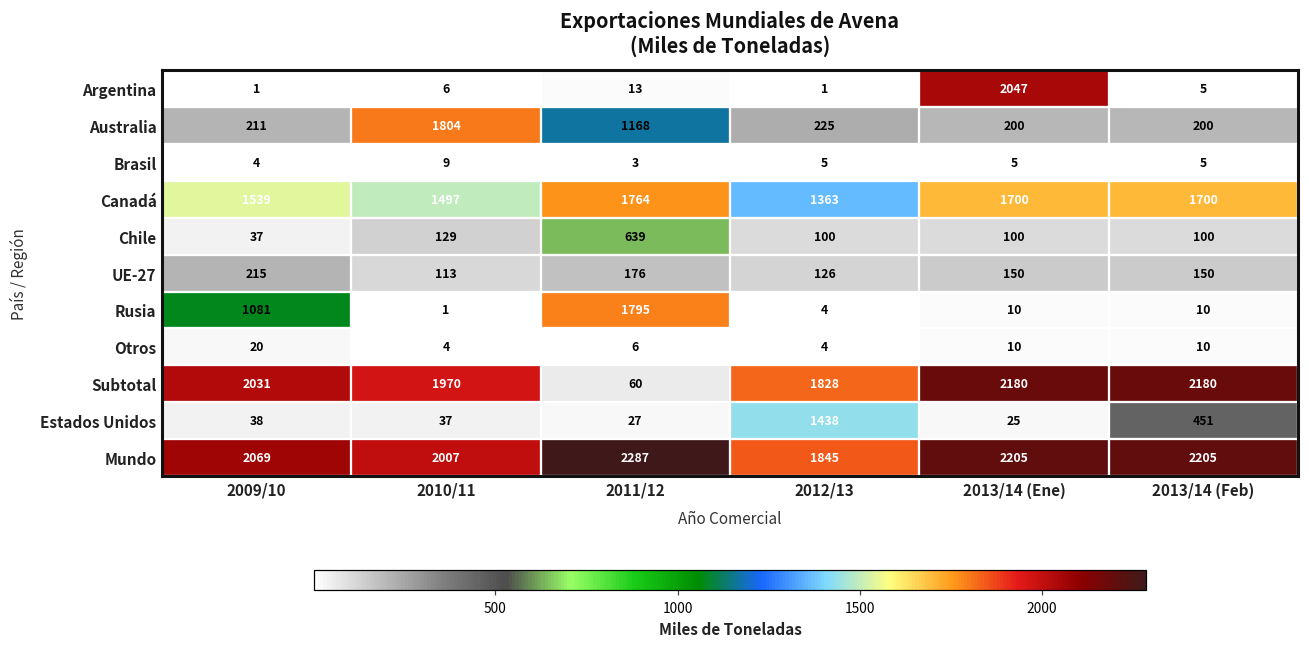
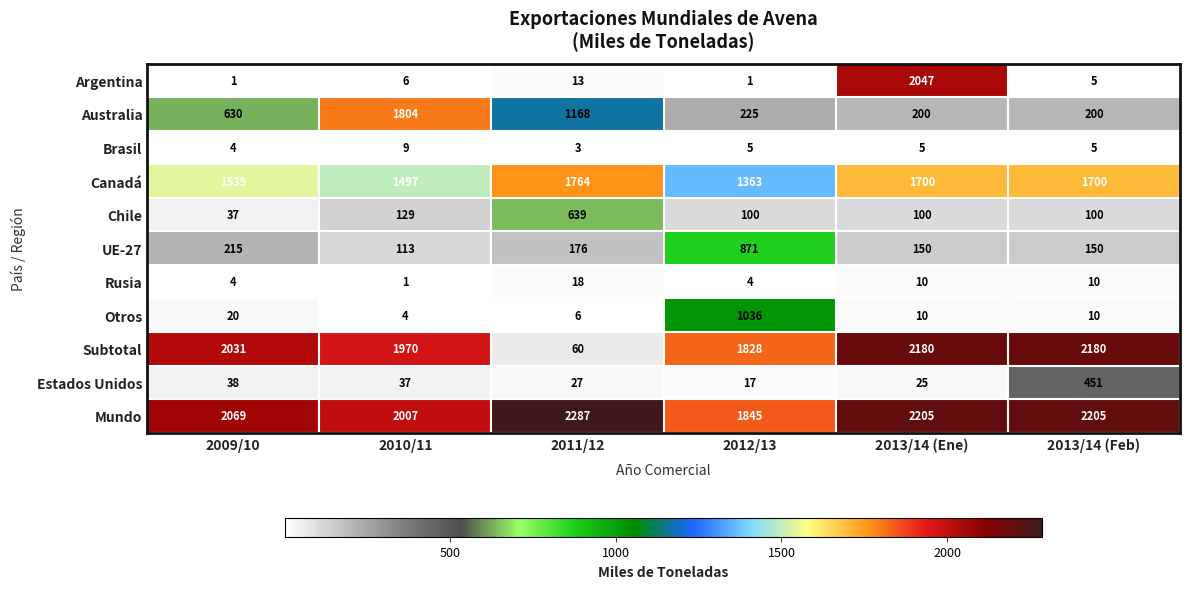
Australia, 2009/10: 211 -> 630
UE-27, 2012/13: 126 -> 871
Rusia, 2009/10: 1081 -> 4
Rusia, 2011/12: 1795 -> 18
Otros, 2012/13: 4 -> 1036
Estados Unidos, 2012/13: 1438 -> 17
